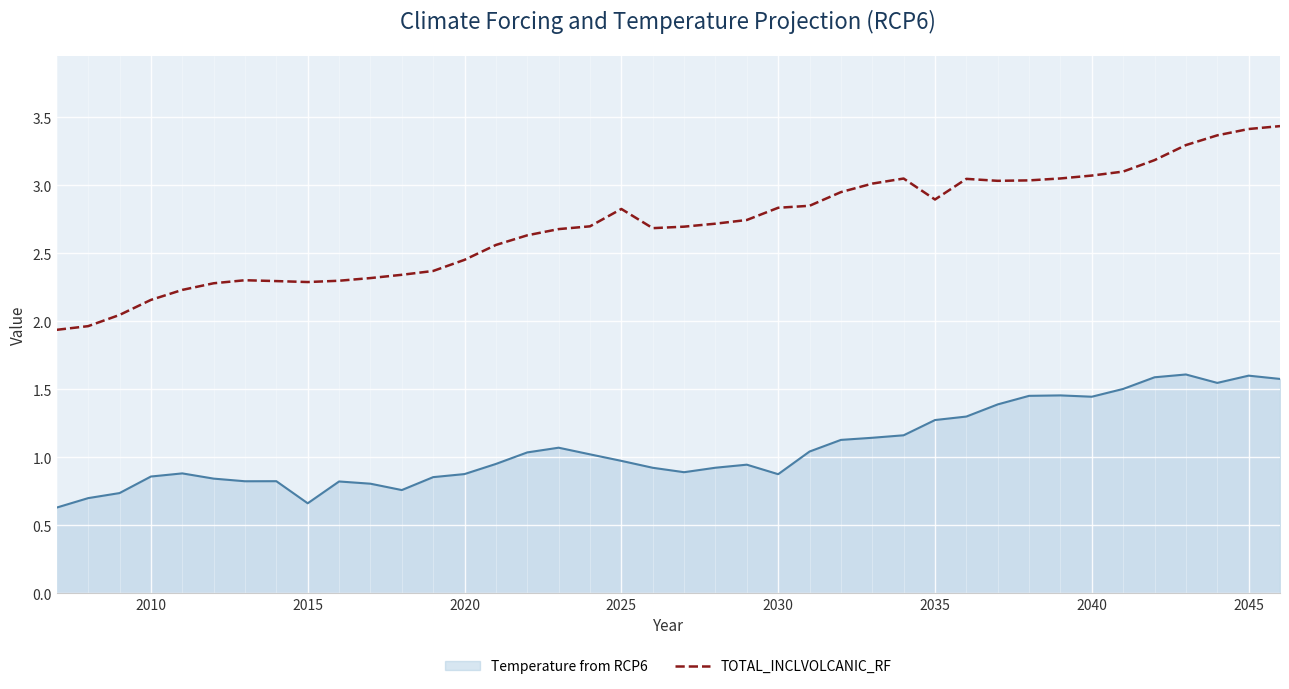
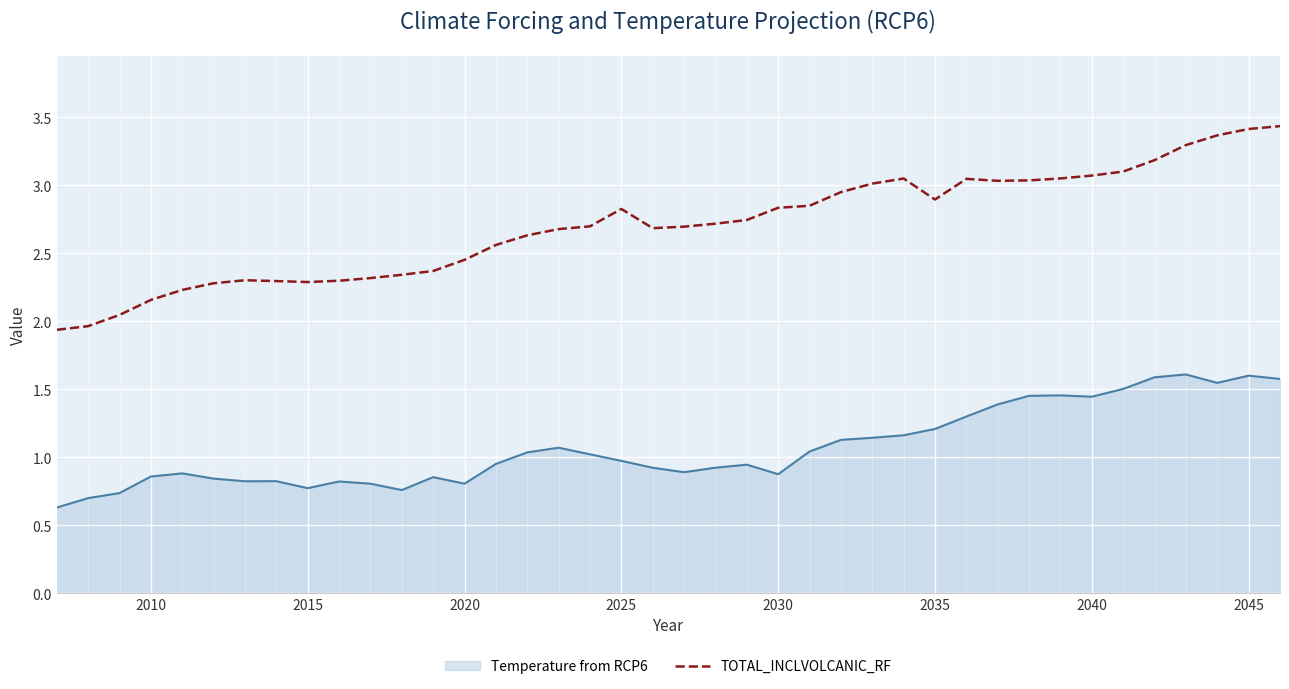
Temperature from RCP6, 2015: 0.66 -> 0.77
Temperature from RCP6, 2020: 0.88 -> 0.81
Temperature from RCP6, 2035: 1.27 -> 1.21
